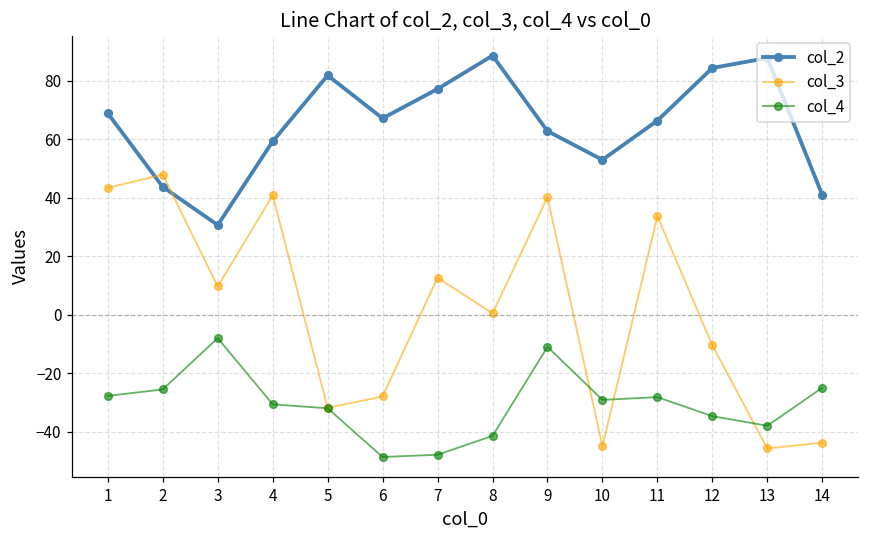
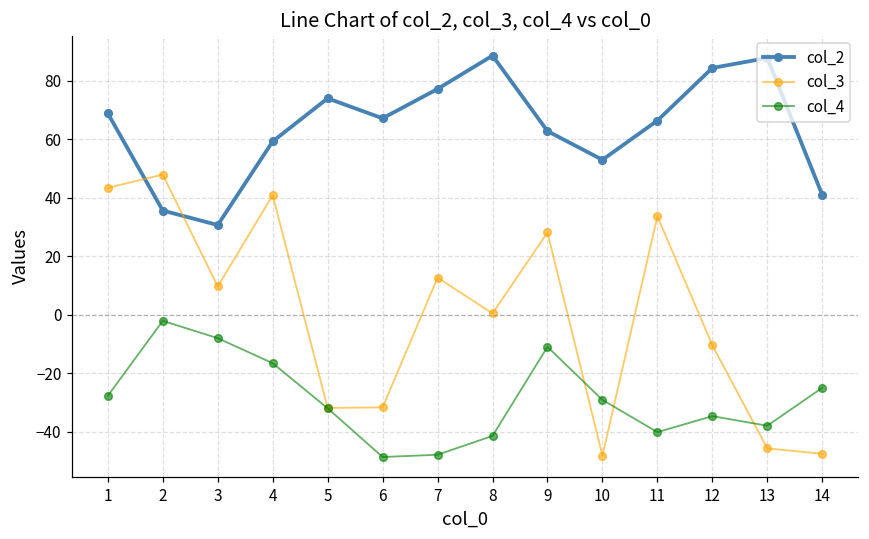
col_2, 2: 44 -> 36
col_4, 2: -26 -> -2
col_4, 4: -31 -> -17
col_2, 5: 82 -> 74
col_3, 6: -28 -> -32
col_3, 9: 40 -> 28
col_3, 10: -45 -> -48
col_4, 11: -28 -> -40
col_3, 14: -44 -> -47
